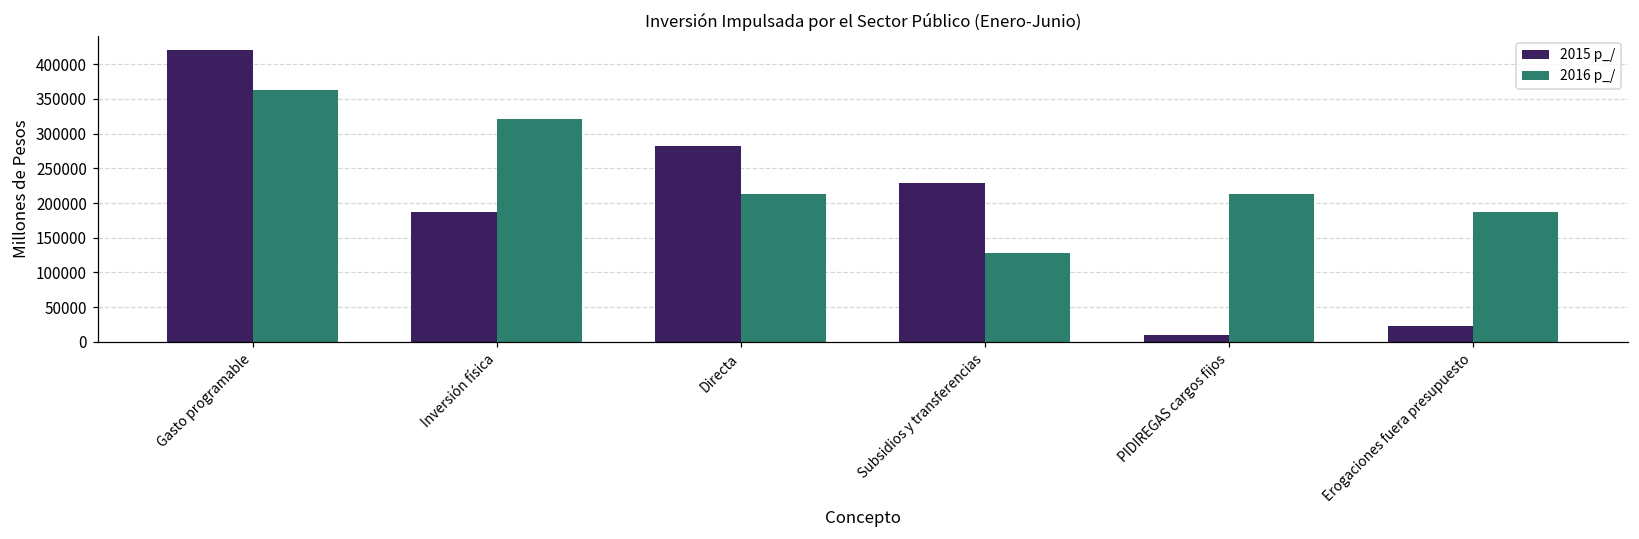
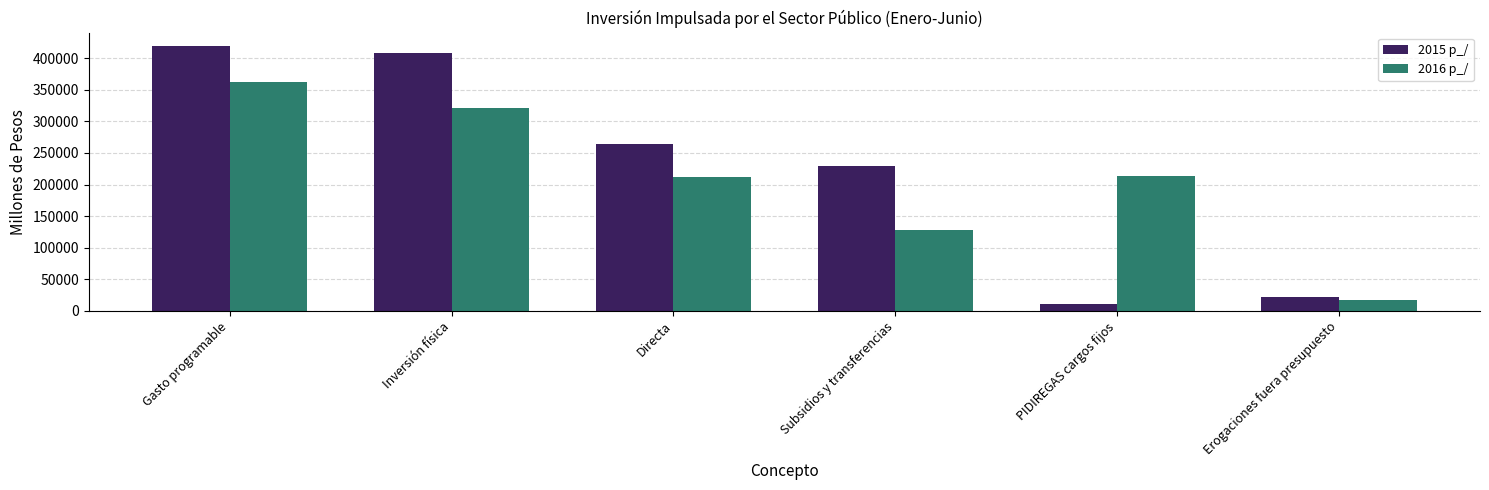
2015 p_/, Inversión física: 190000 -> 410000
2015 p_/, Directa: 280000 -> 260000
2016 p_/, Erogaciones fuera presupuesto: 190000 -> 20000
